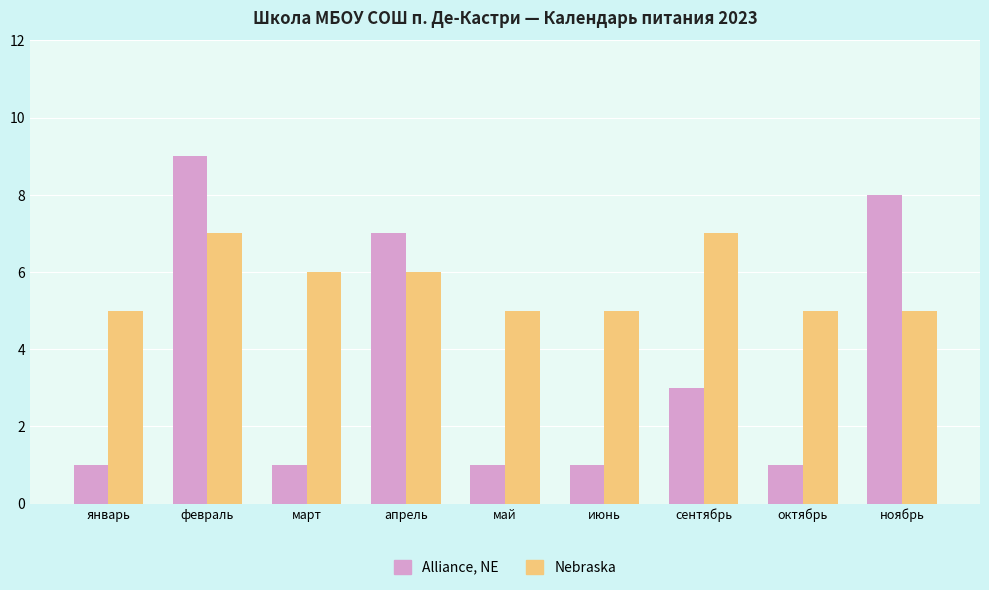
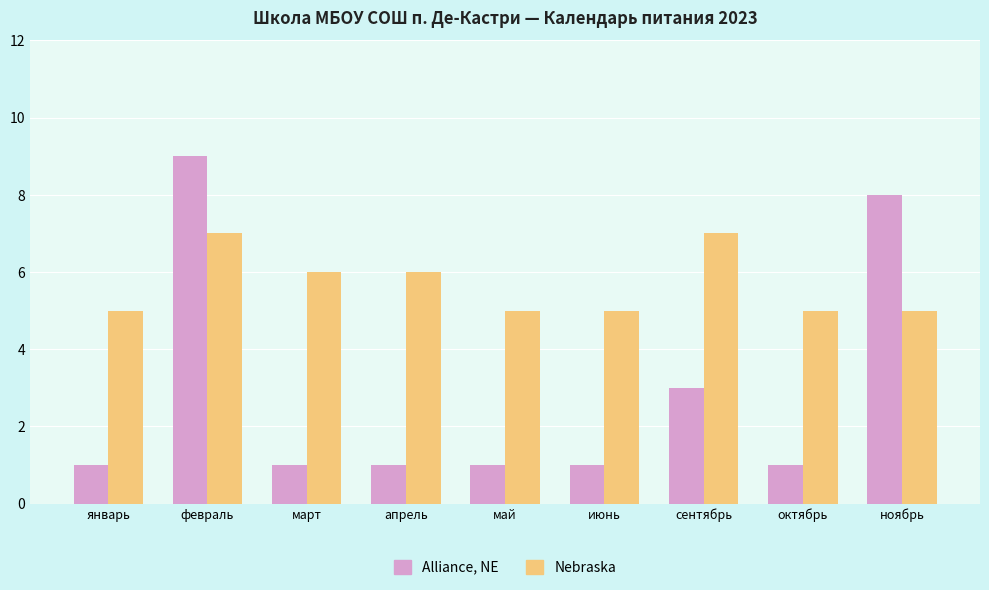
Alliance, NE, апрель: 7 -> 1
